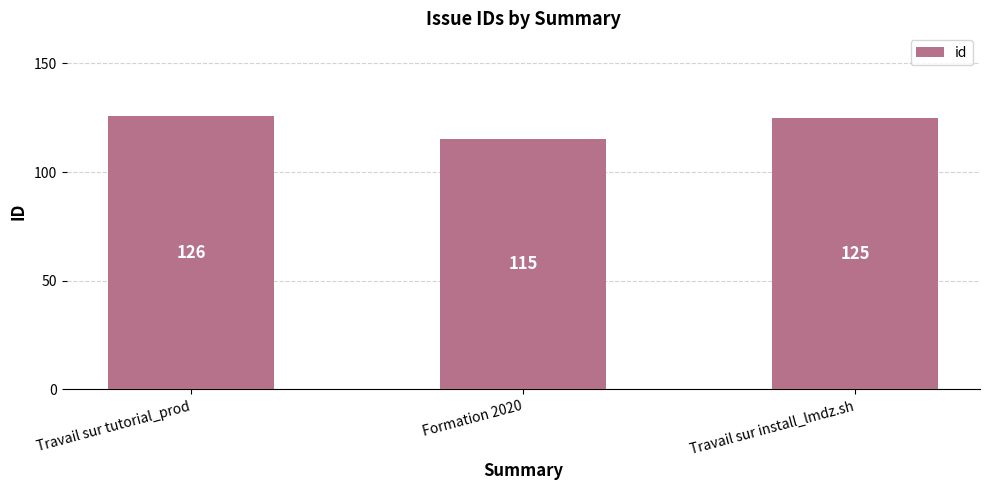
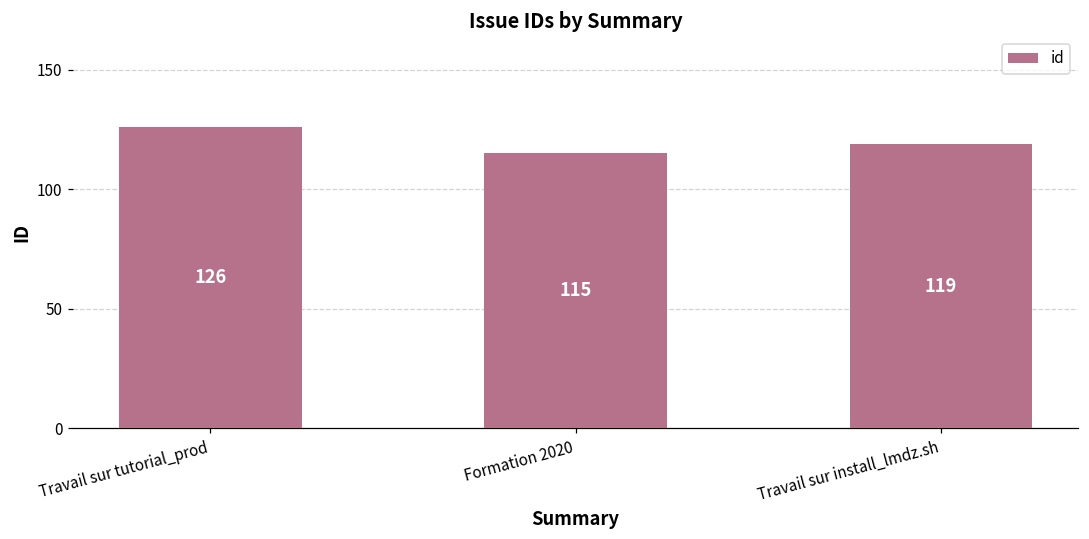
Travail sur install_lmdz.sh: 125 -> 119
